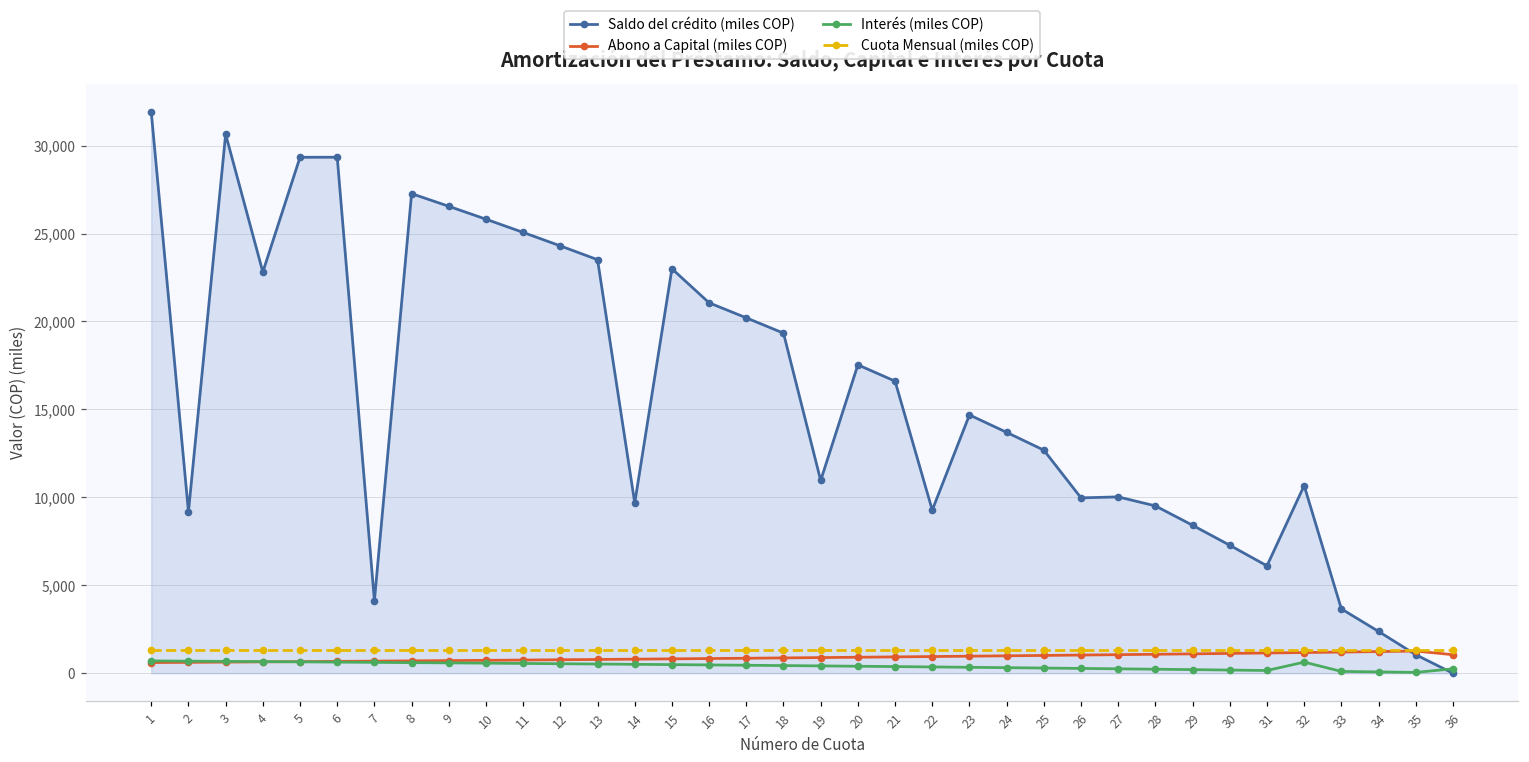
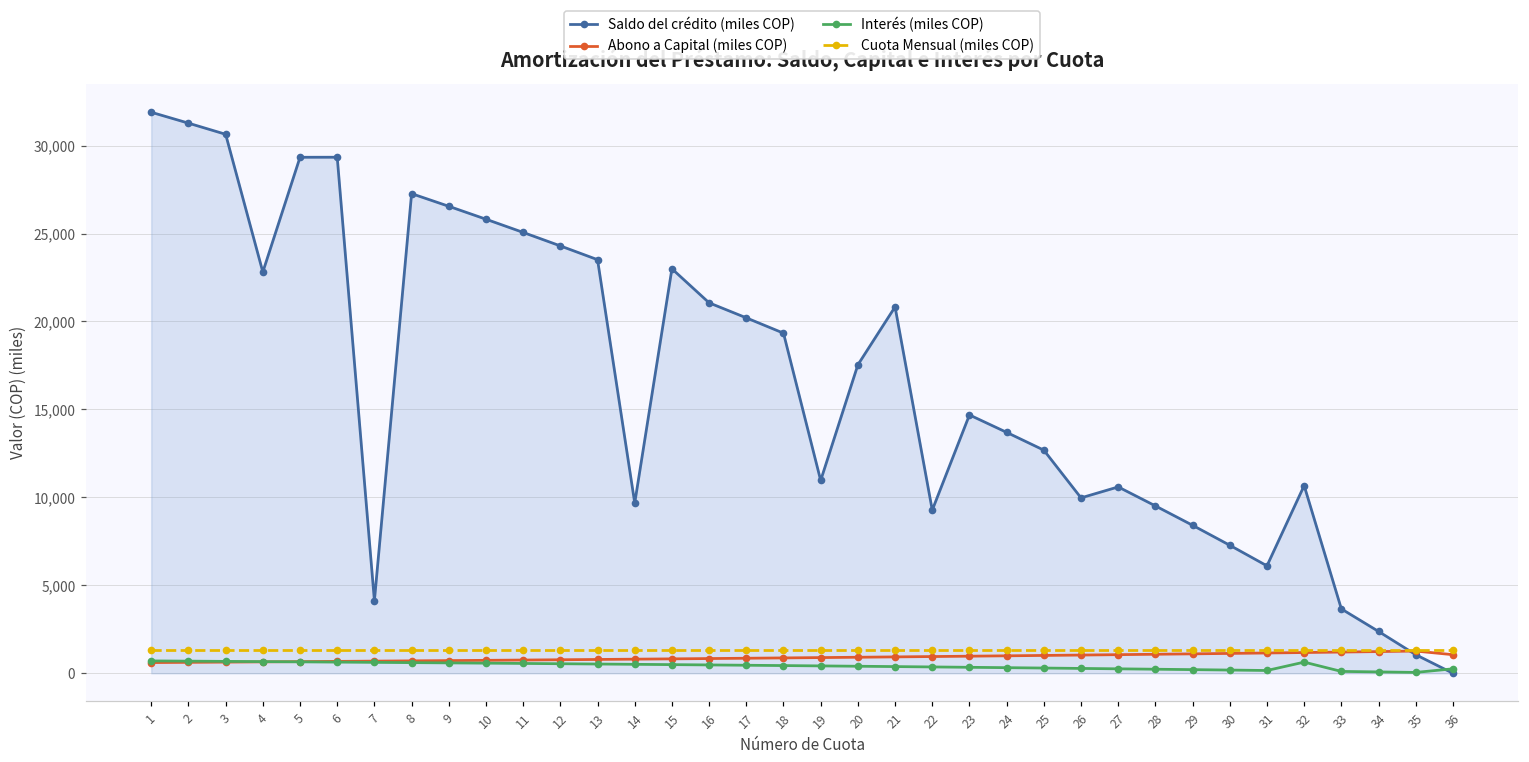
Saldo del crédito (miles COP), 2: 9,200 -> 31,300
Saldo del crédito (miles COP), 21: 16,600 -> 20,800
Saldo del crédito (miles COP), 27: 10,000 -> 10,600
